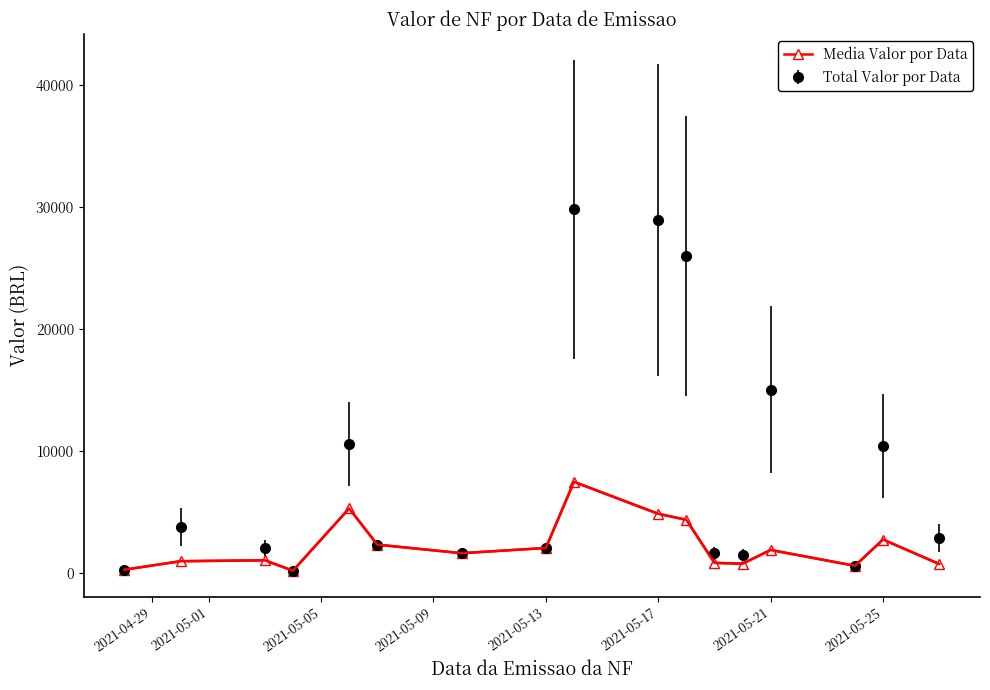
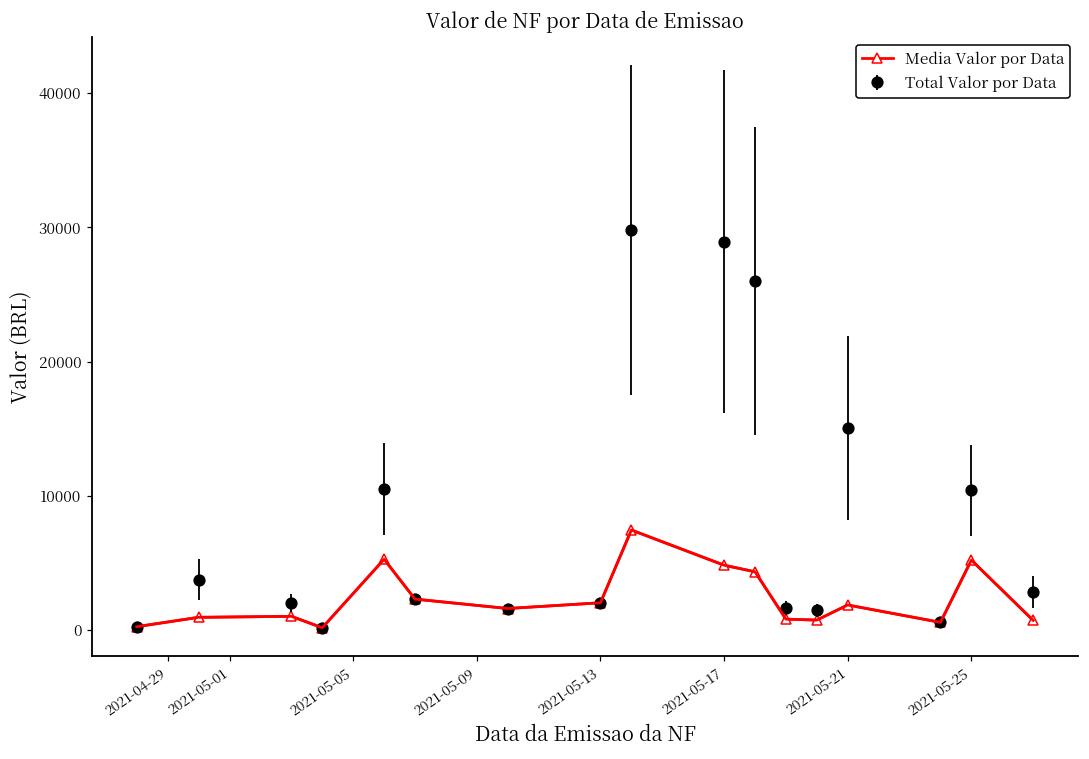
Media Valor por Data, 2021-05-25: 2700 -> 5200
